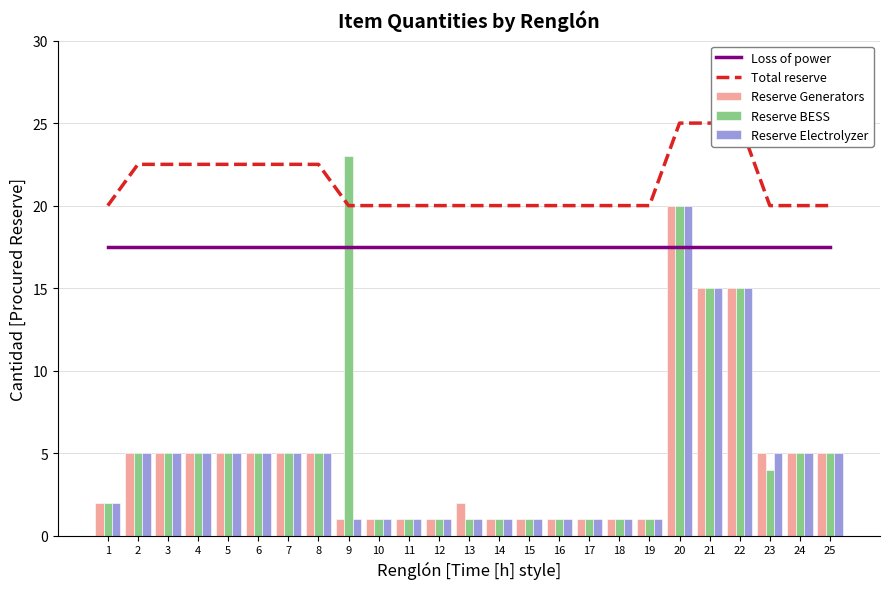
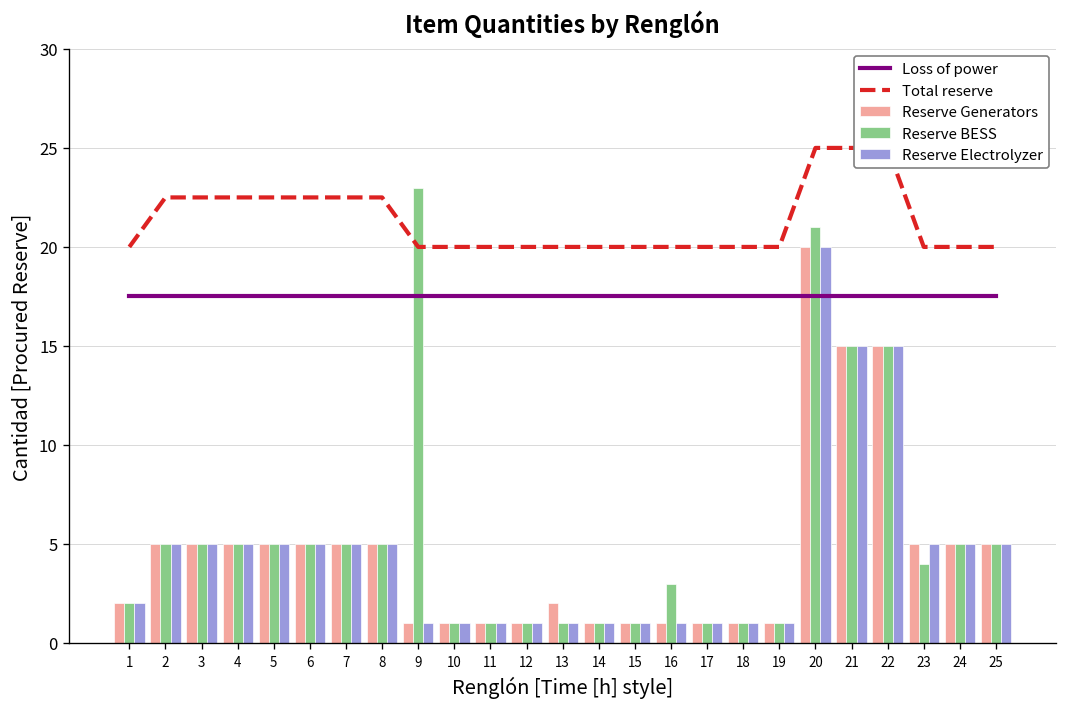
Reserve BESS, 16: 1 -> 3
Reserve BESS, 20: 20 -> 21
